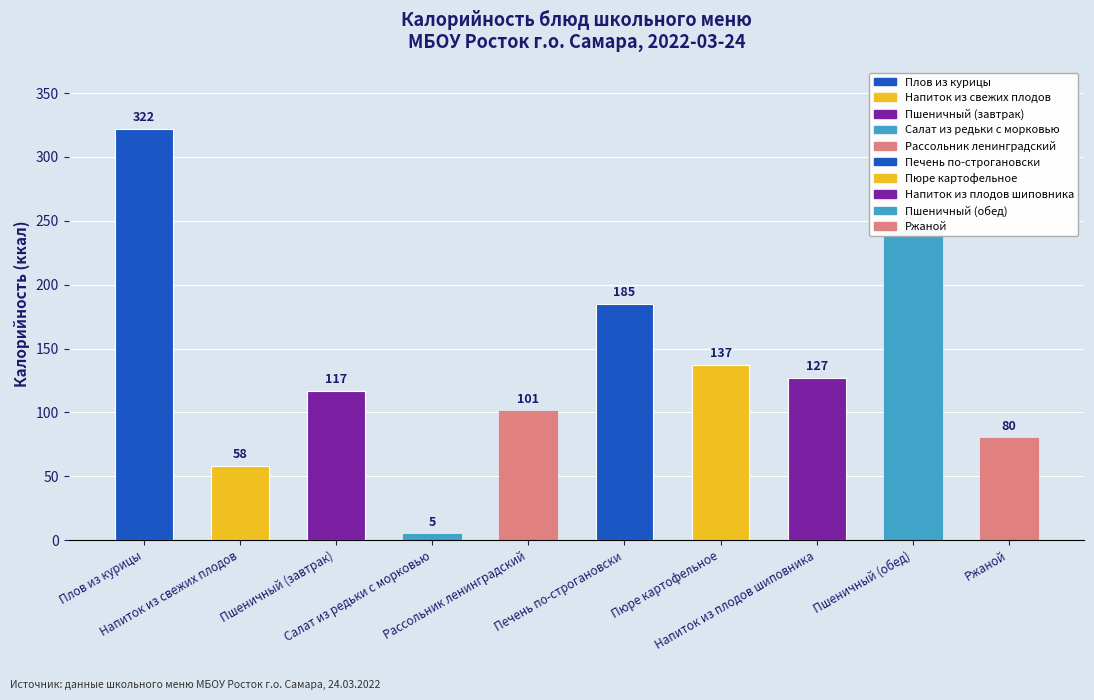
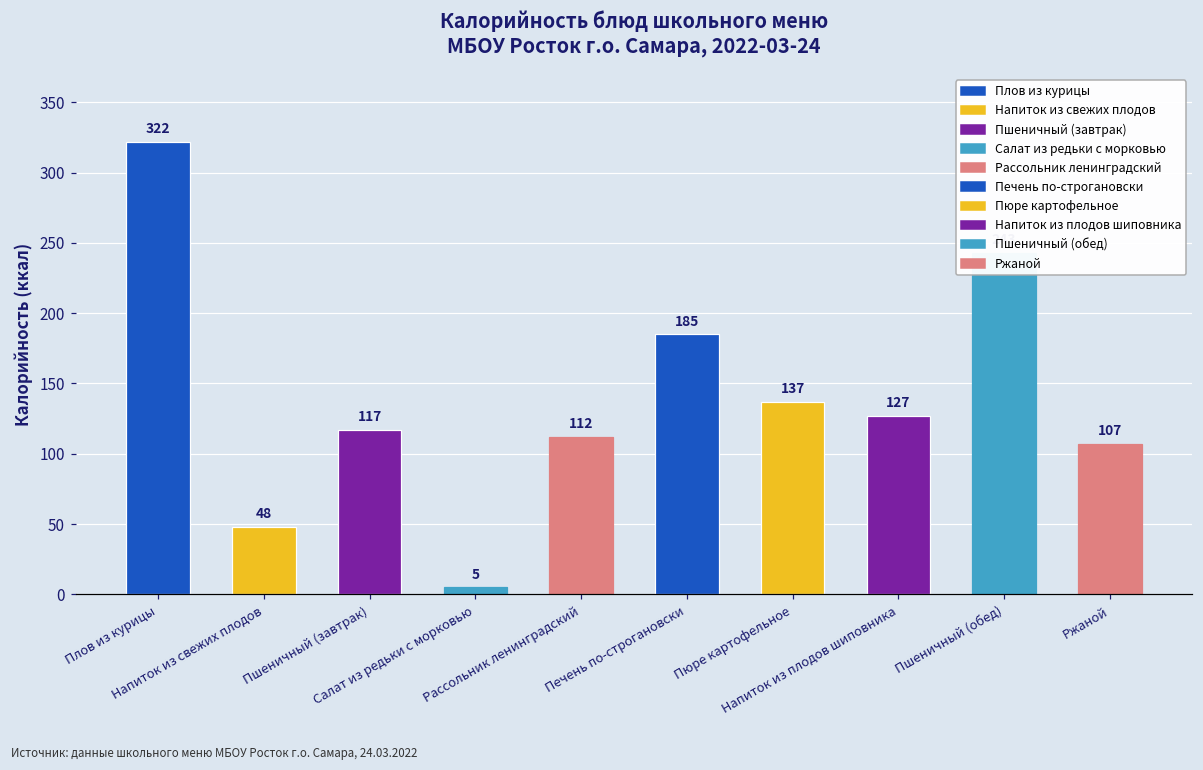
Напиток из свежих плодов: 58 -> 48
Рассольник ленинградский: 101 -> 112
Ржаной: 80 -> 107
